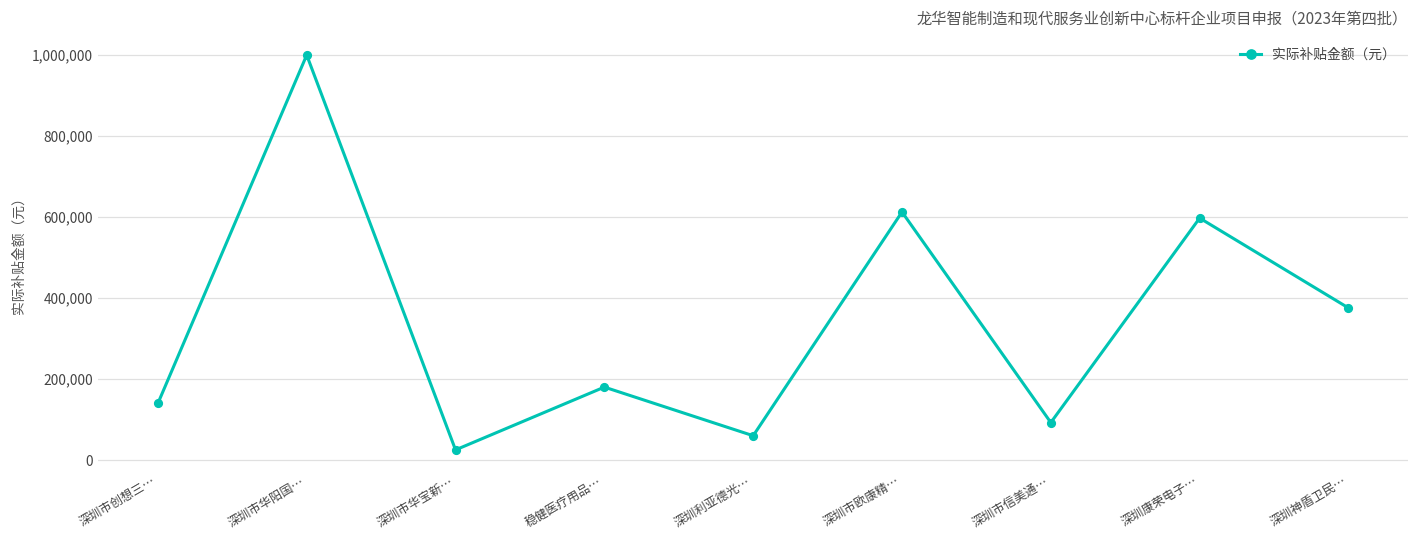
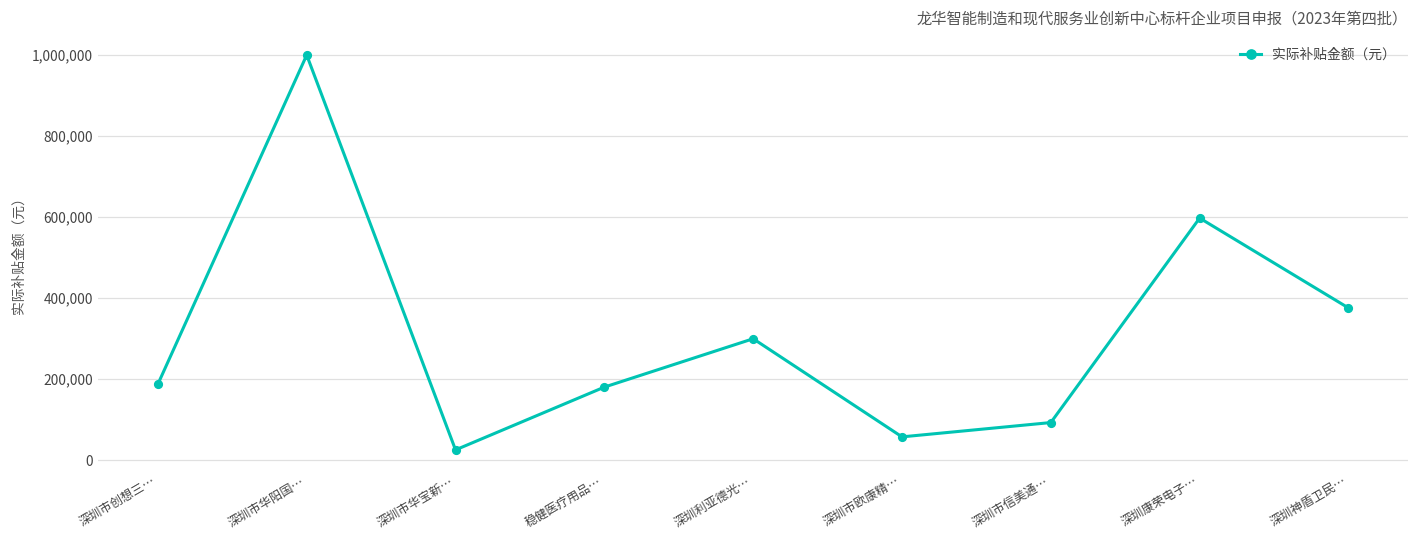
深圳市创想三…: 140,000 -> 190,000
深圳利亚德光…: 60,000 -> 300,000
深圳市欧康精…: 610,000 -> 60,000
